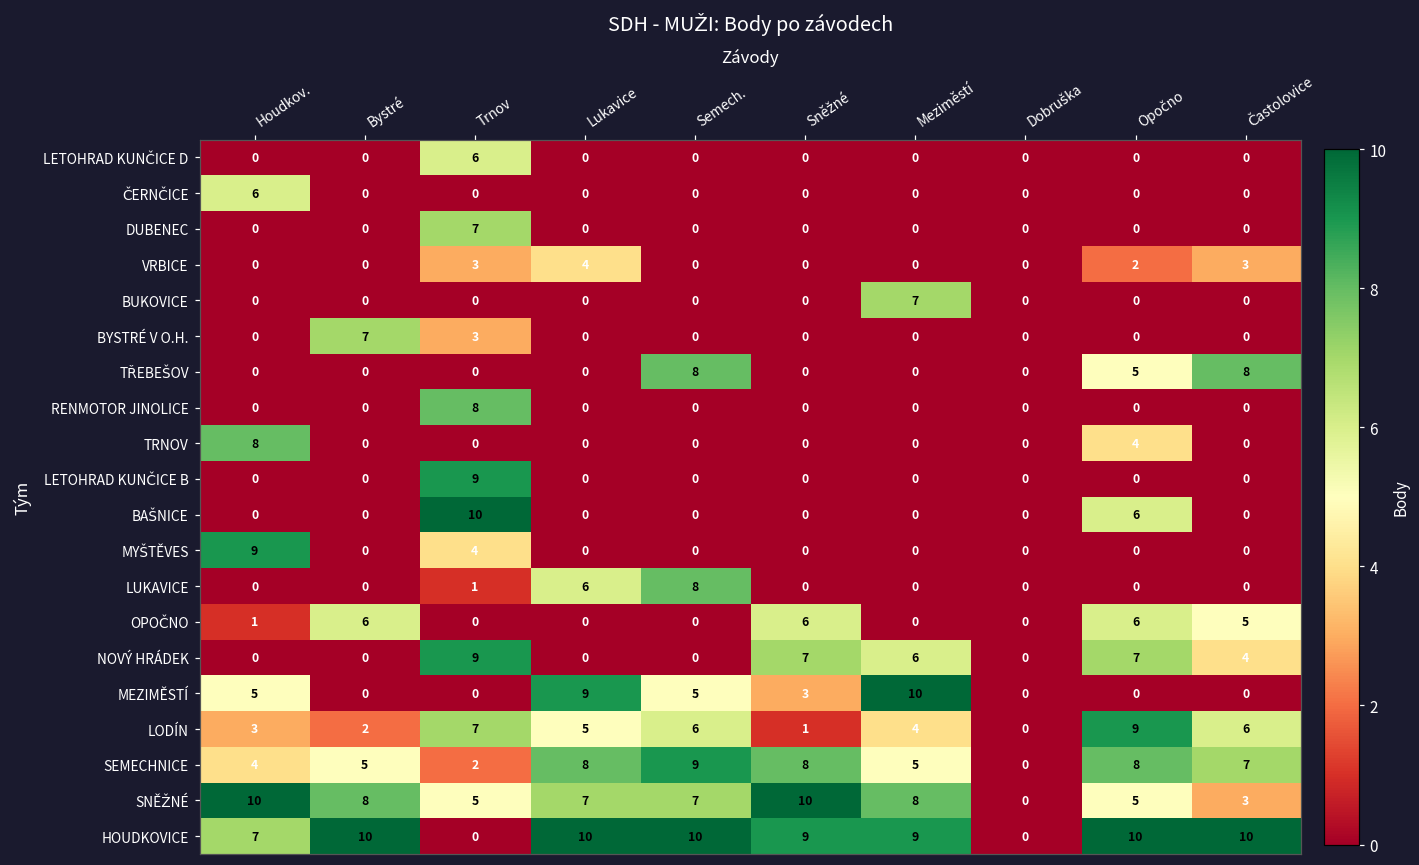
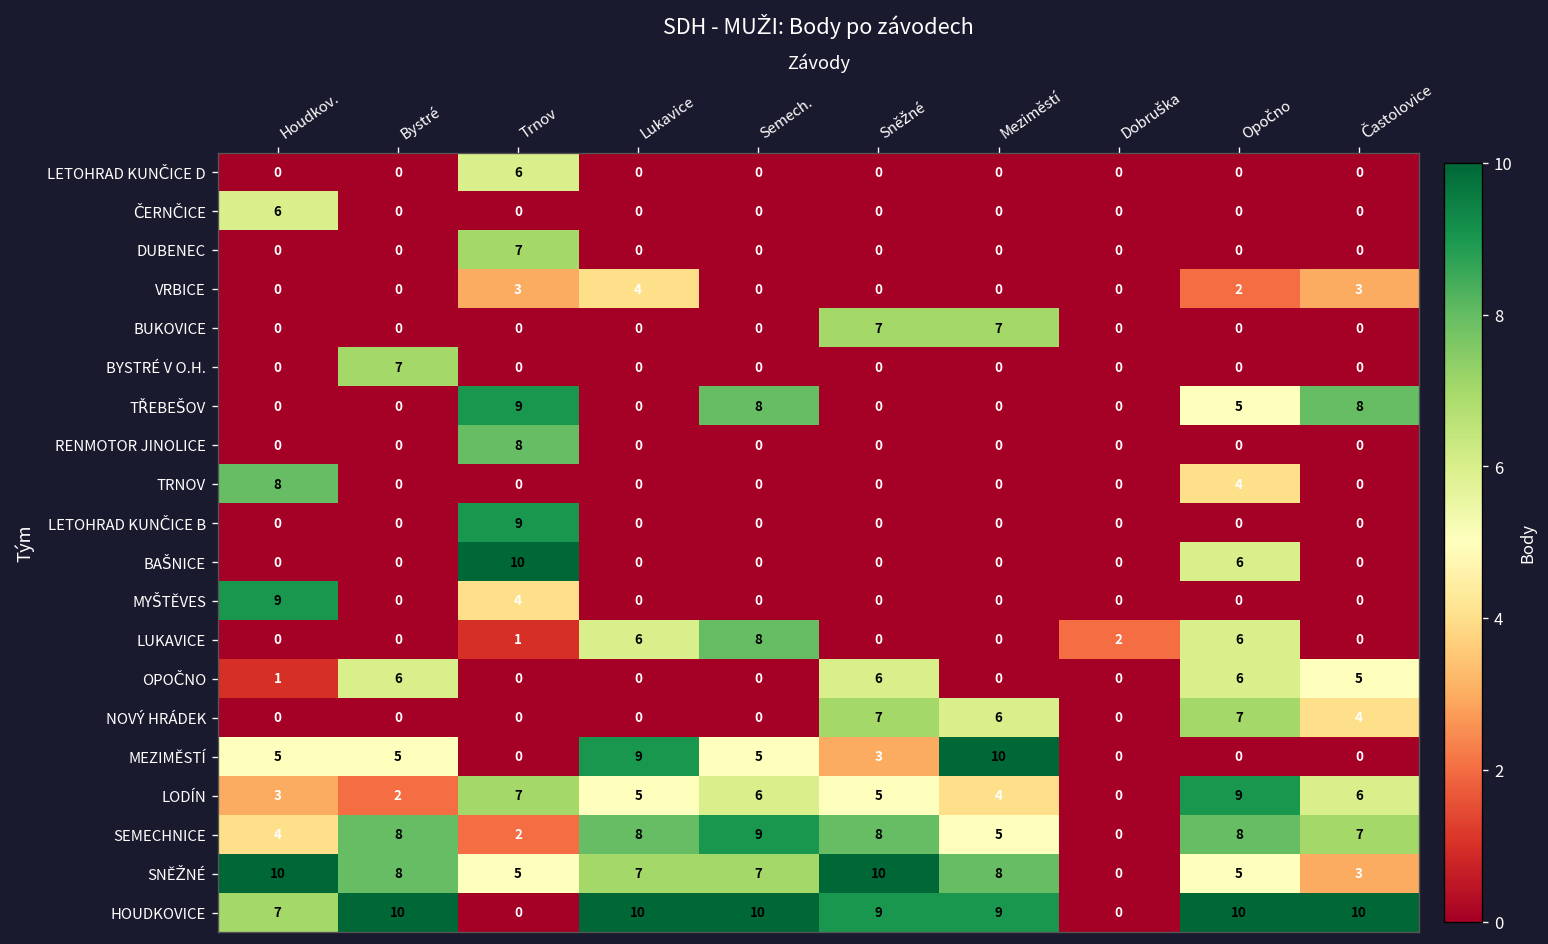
BUKOVICE, Sněžné: 0 -> 7
BYSTRÉ V O.H., Trnov: 3 -> 0
TŘEBEŠOV, Trnov: 0 -> 9
LUKAVICE, Dobruška: 0 -> 2
LUKAVICE, Opočno: 0 -> 6
NOVÝ HRÁDEK, Trnov: 9 -> 0
MEZIMĚSTÍ, Bystré: 0 -> 5
LODÍN, Sněžné: 1 -> 5
SEMECHNICE, Bystré: 5 -> 8
